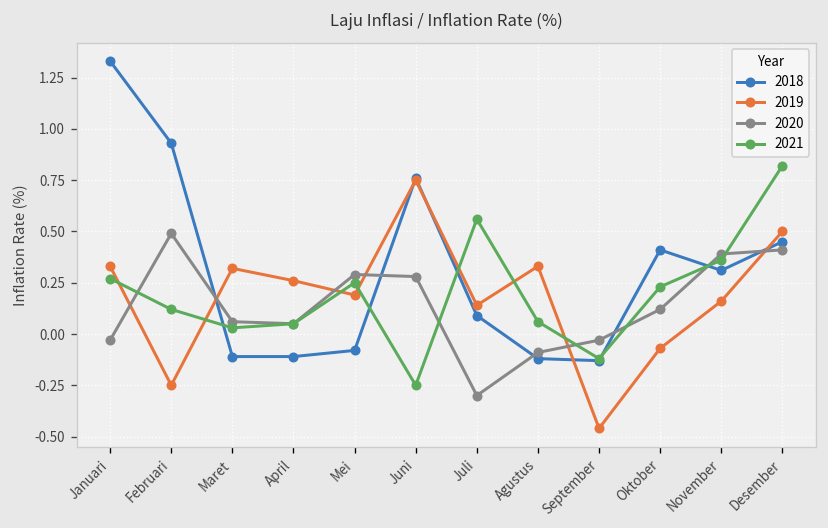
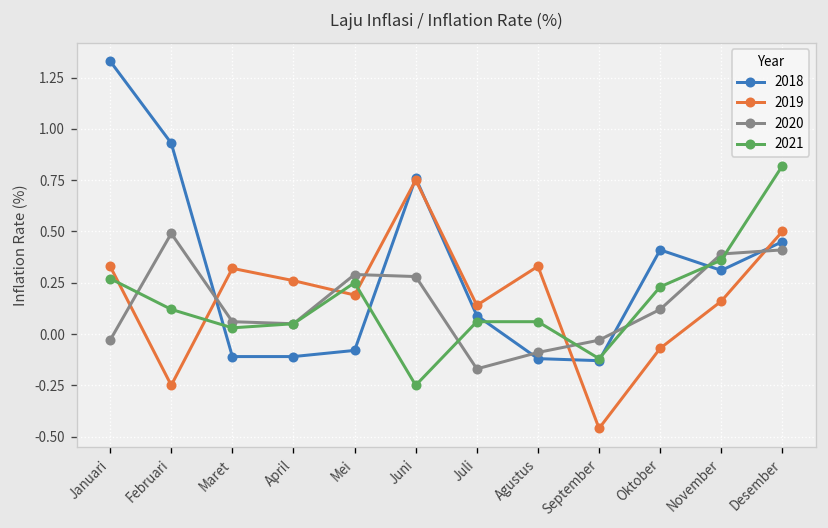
2020, Juli: -0.30 -> -0.17
2021, Juli: 0.56 -> 0.06
